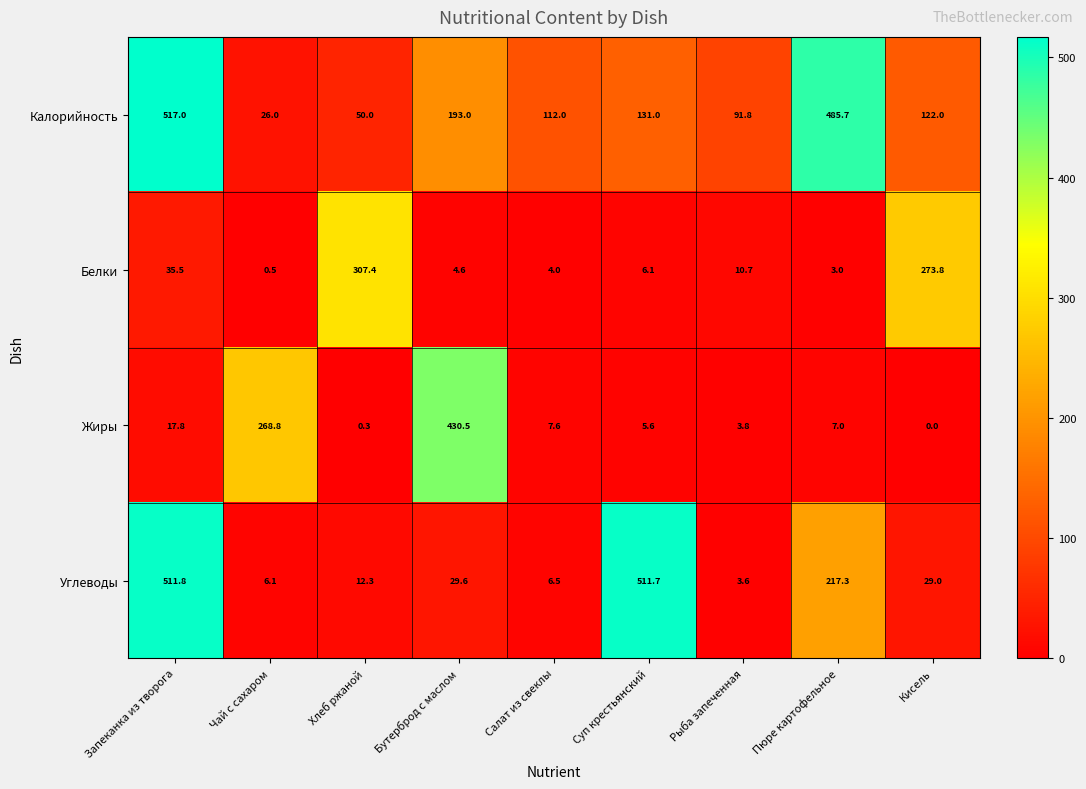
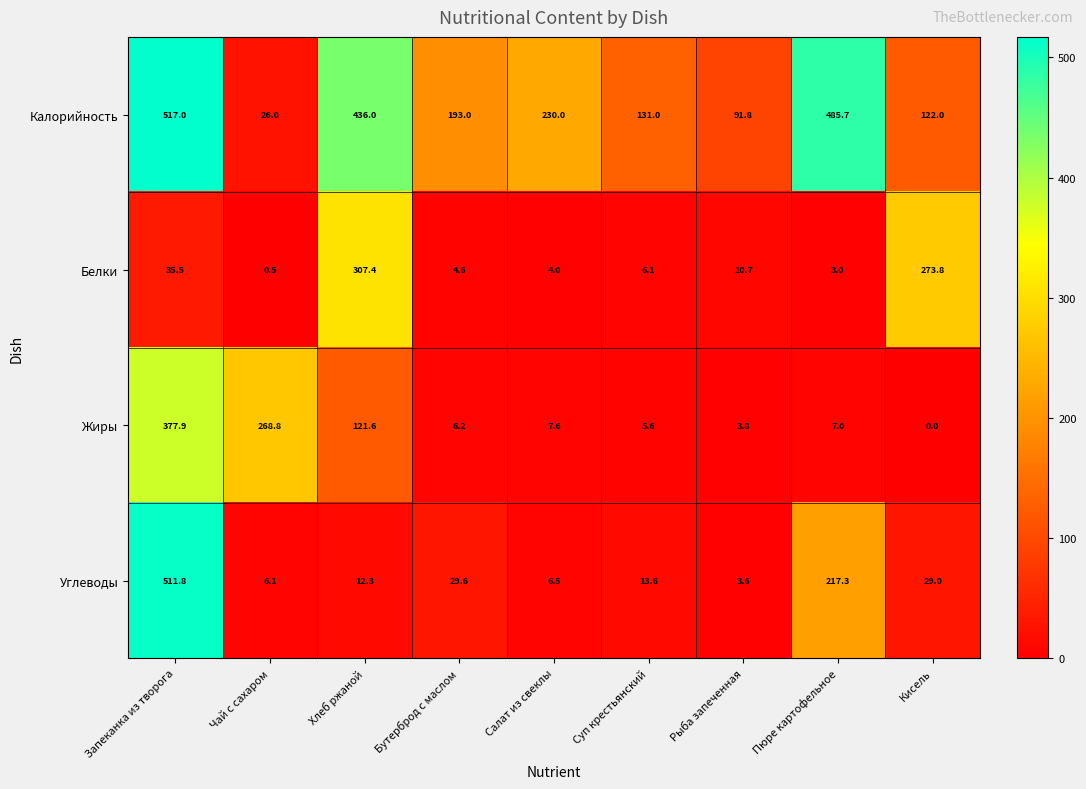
Калорийность, Хлеб ржаной: 50.0 -> 436.0
Калорийность, Салат из свеклы: 112.0 -> 230.0
Жиры, Запеканка из творога: 17.8 -> 377.9
Жиры, Хлеб ржаной: 0.3 -> 121.6
Жиры, Бутерброд с маслом: 430.5 -> 6.2
Углеводы, Суп крестьянский: 511.7 -> 13.6
